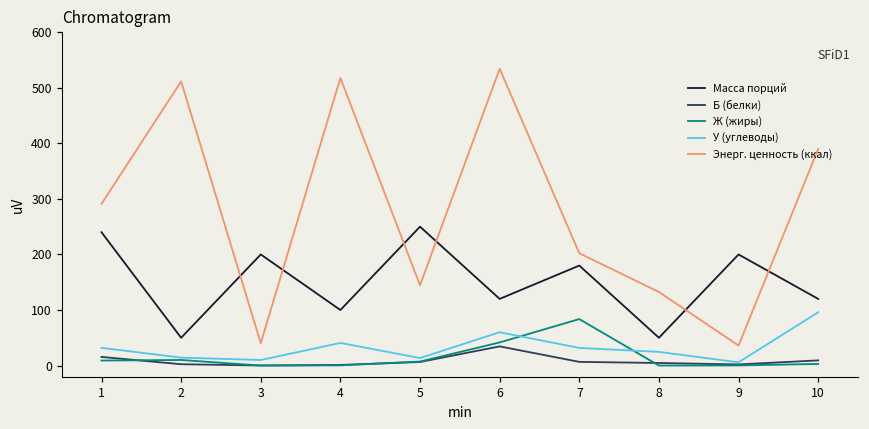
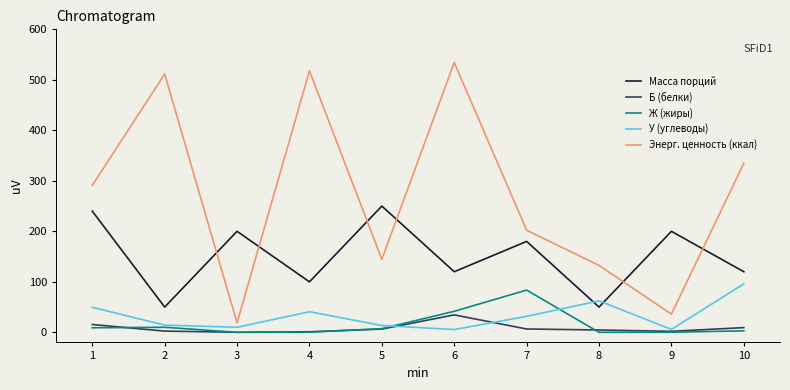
У (углеводы), 1: 30 -> 50
Энерг. ценность (ккал), 3: 40 -> 20
У (углеводы), 6: 60 -> 10
У (углеводы), 8: 20 -> 60
Энерг. ценность (ккал), 10: 390 -> 330
